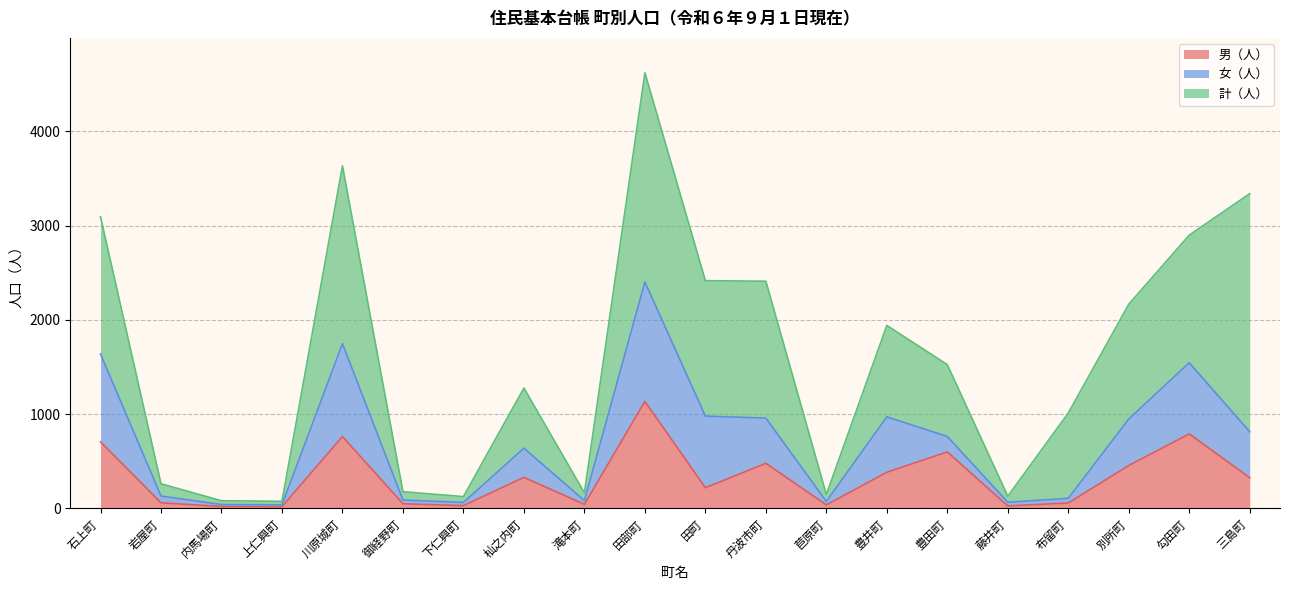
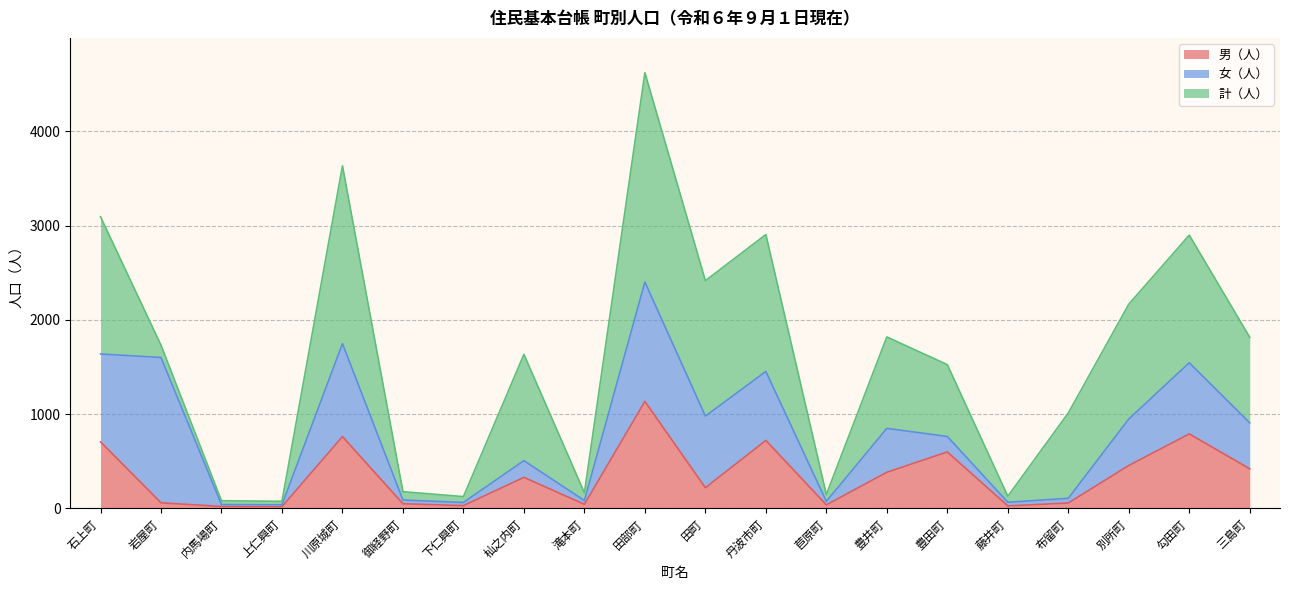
女（人）, 岩屋町: 100 -> 1500
女（人）, 杣之内町: 300 -> 200
計（人）, 杣之内町: 600 -> 1100
男（人）, 丹波市町: 500 -> 700
女（人）, 丹波市町: 500 -> 700
女（人）, 豊井町: 600 -> 500
男（人）, 三島町: 300 -> 400
計（人）, 三島町: 2500 -> 900
